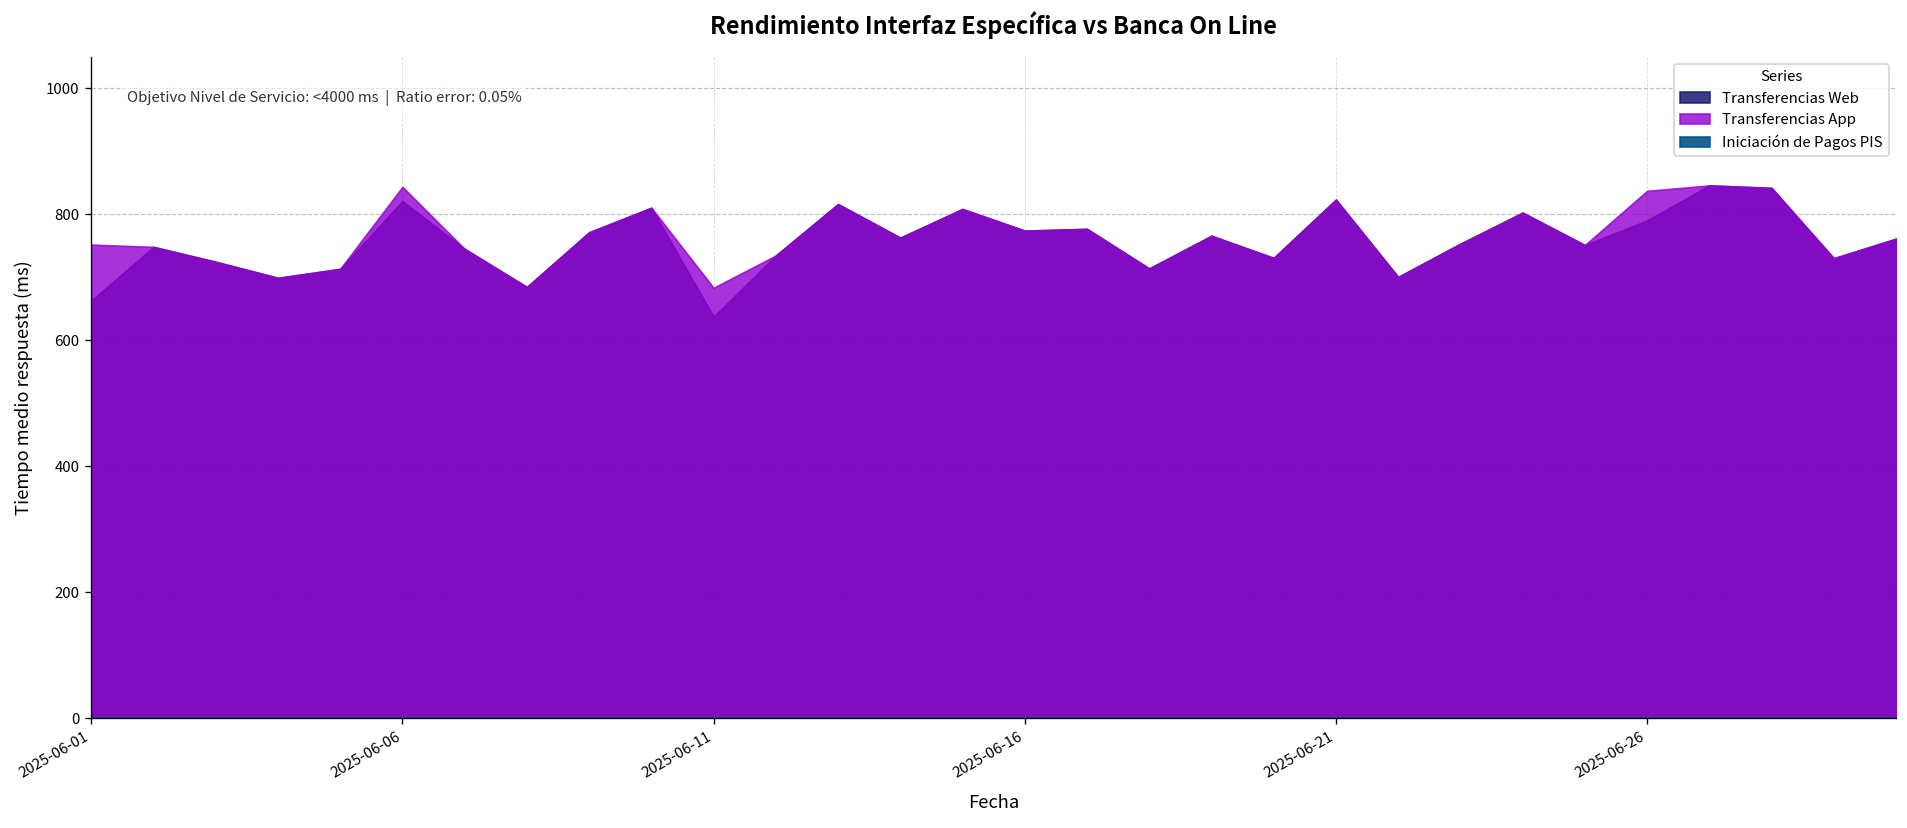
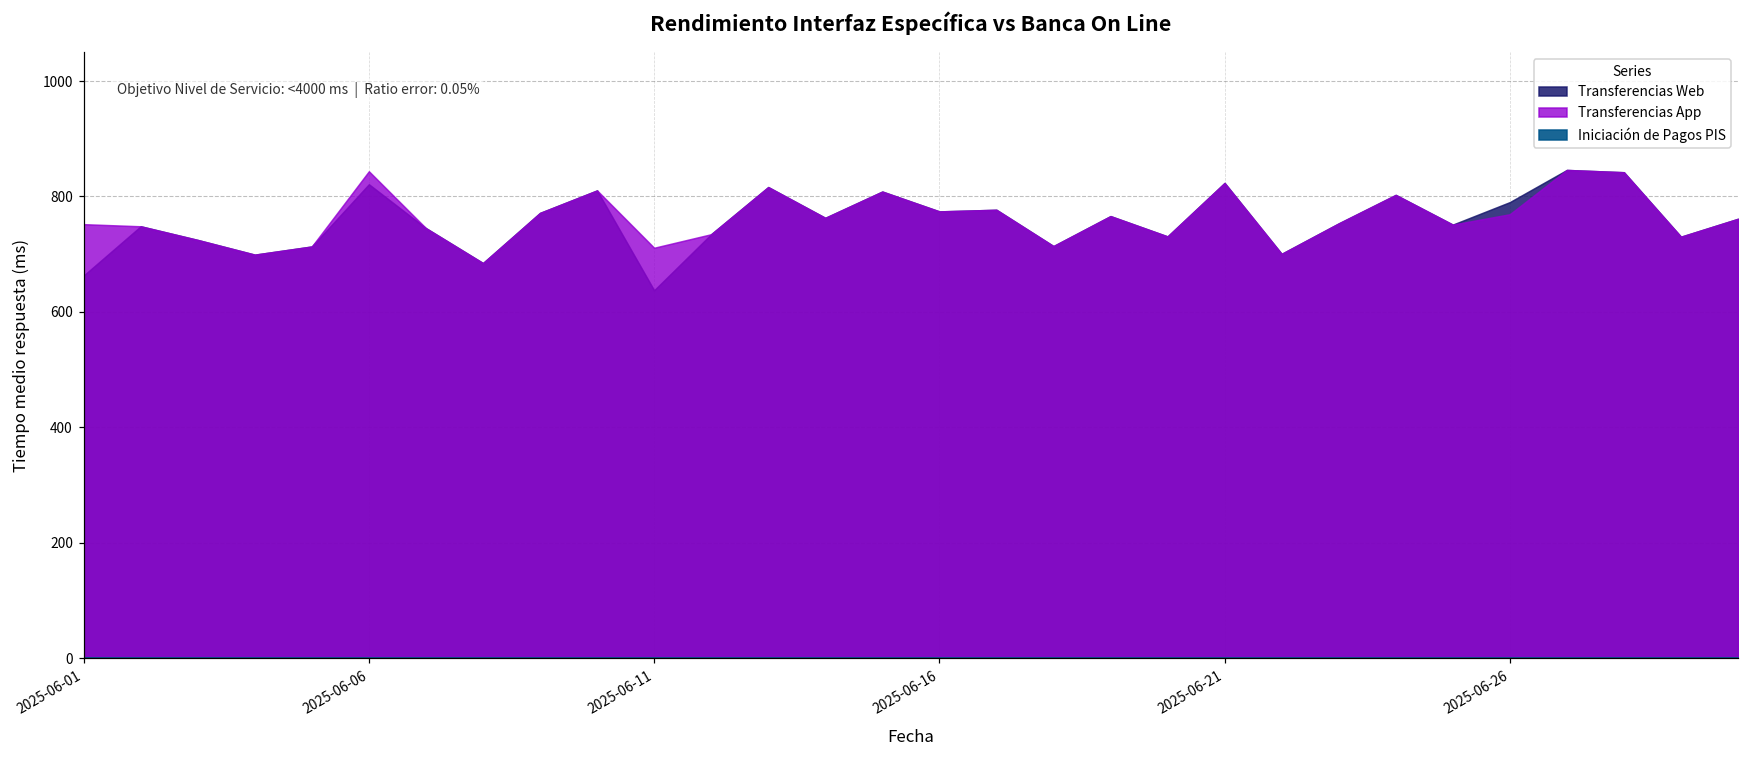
Transferencias App, 2025-06-11: 680 -> 710
Transferencias App, 2025-06-26: 840 -> 770
